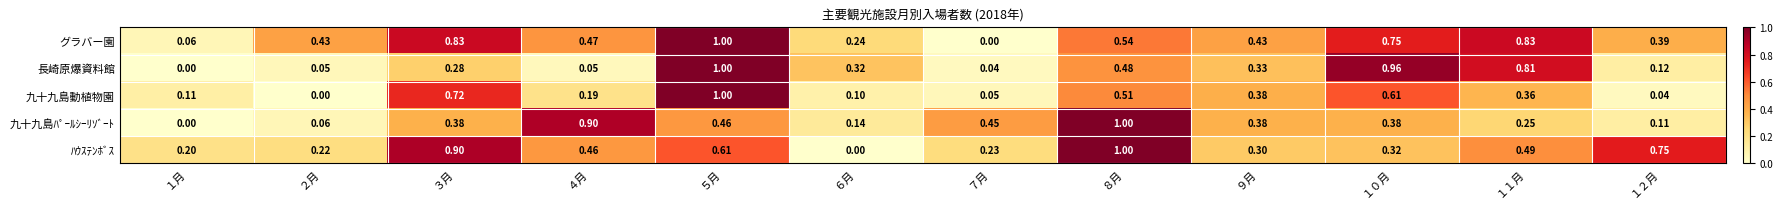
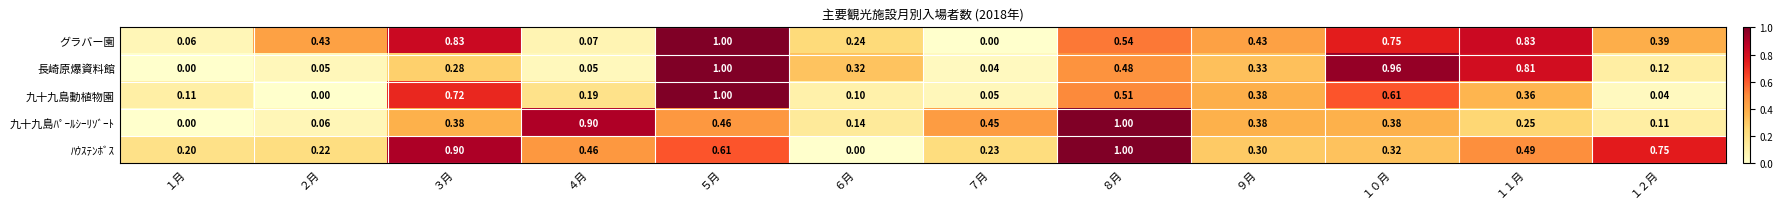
グラバー園, ４月: 0.47 -> 0.07
